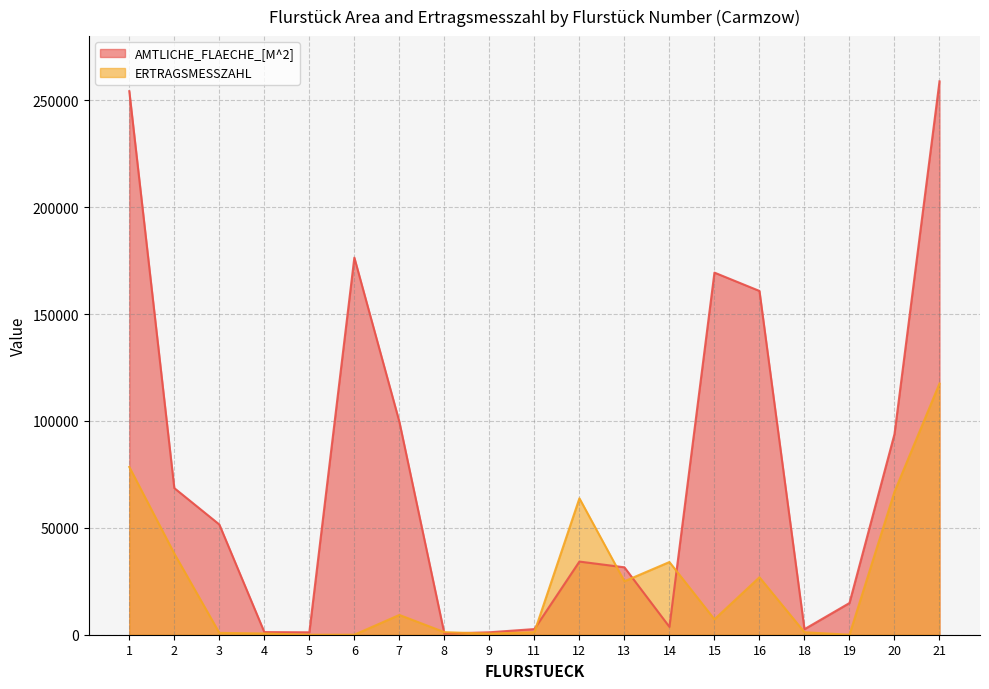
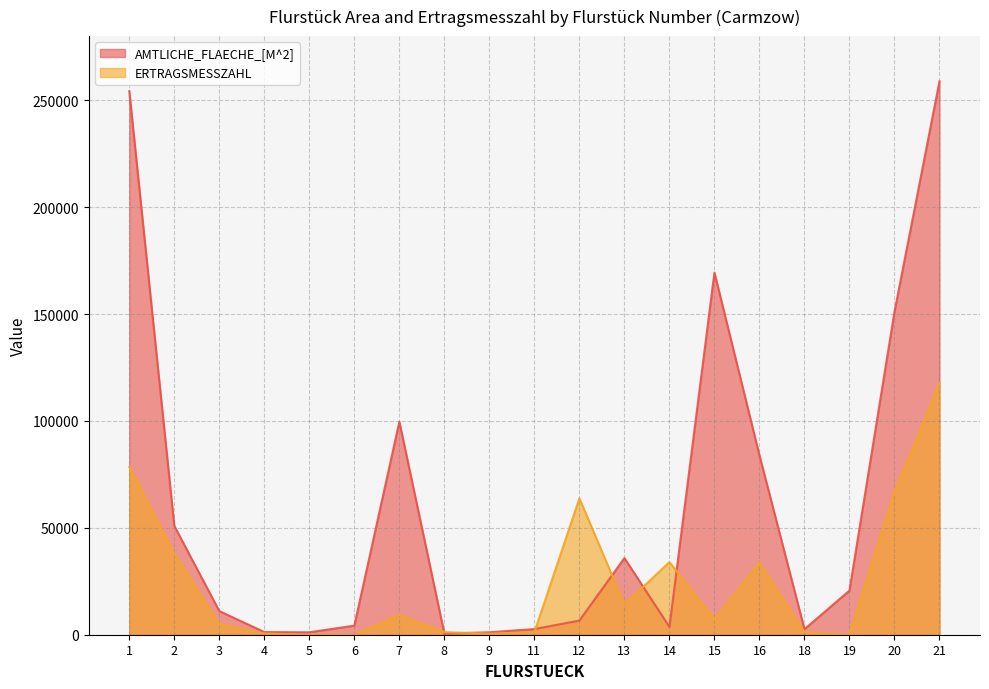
AMTLICHE_FLAECHE_[M^2], 2: 69000 -> 51000
AMTLICHE_FLAECHE_[M^2], 3: 52000 -> 11000
ERTRAGSMESSZAHL, 3: 1000 -> 5000
AMTLICHE_FLAECHE_[M^2], 6: 176000 -> 4000
AMTLICHE_FLAECHE_[M^2], 12: 34000 -> 7000
AMTLICHE_FLAECHE_[M^2], 13: 32000 -> 36000
ERTRAGSMESSZAHL, 13: 25000 -> 14000
AMTLICHE_FLAECHE_[M^2], 16: 161000 -> 84000
ERTRAGSMESSZAHL, 16: 27000 -> 34000
AMTLICHE_FLAECHE_[M^2], 19: 15000 -> 21000
AMTLICHE_FLAECHE_[M^2], 20: 94000 -> 151000
